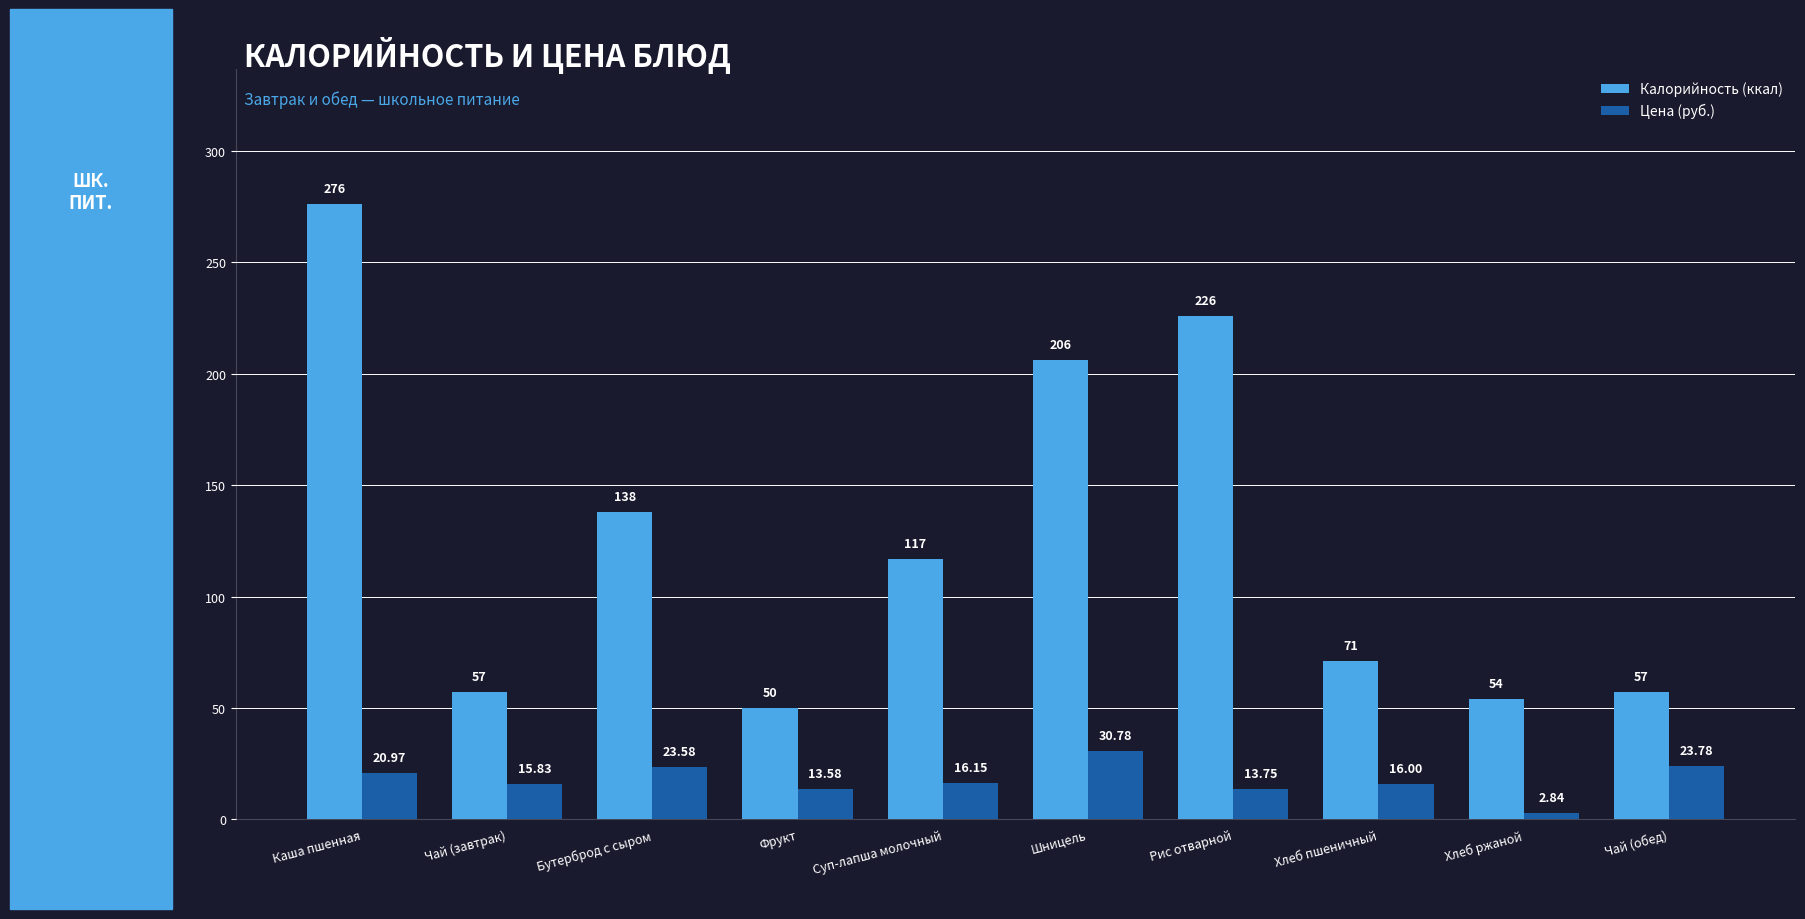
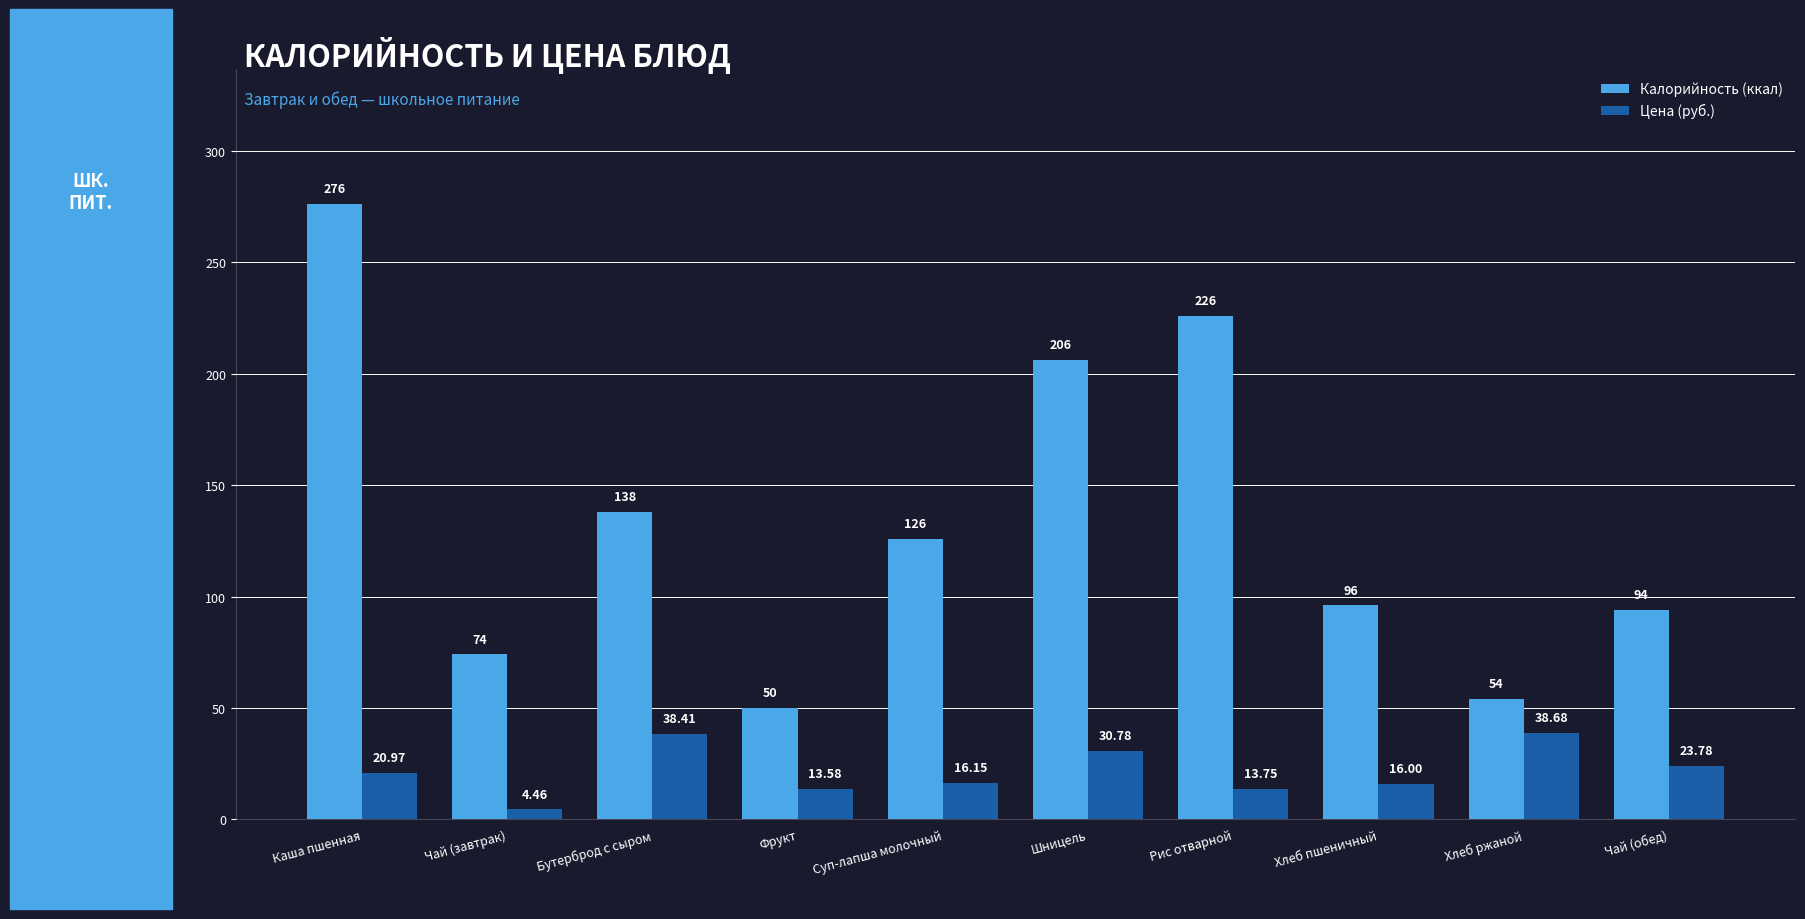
Калорийность (ккал), Чай (завтрак): 57 -> 74
Цена (руб.), Чай (завтрак): 15.83 -> 4.46
Цена (руб.), Бутерброд с сыром: 23.58 -> 38.41
Калорийность (ккал), Суп-лапша молочный: 117 -> 126
Калорийность (ккал), Хлеб пшеничный: 71 -> 96
Цена (руб.), Хлеб ржаной: 2.84 -> 38.68
Калорийность (ккал), Чай (обед): 57 -> 94
